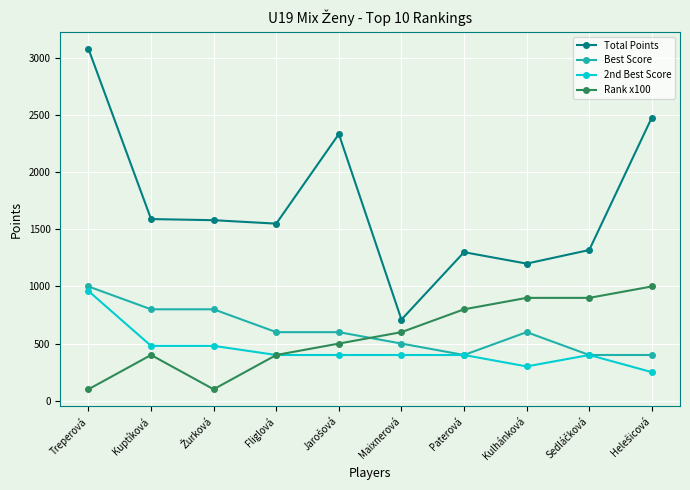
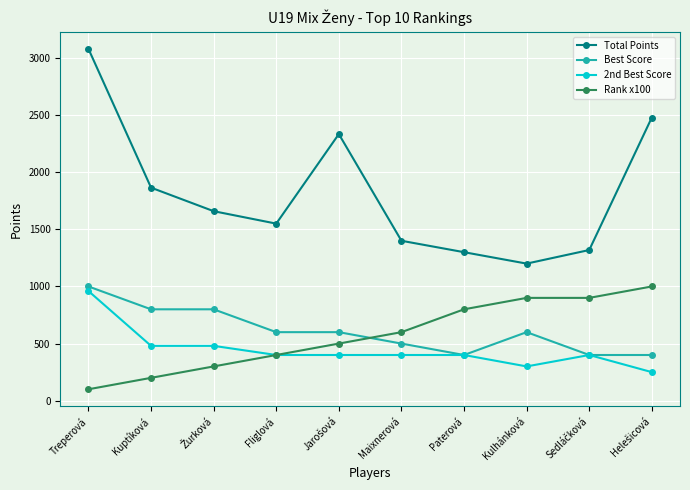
Total Points, Kuptíková: 1590 -> 1870
Rank x100, Kuptíková: 400 -> 200
Total Points, Žurková: 1580 -> 1660
Rank x100, Žurková: 100 -> 300
Total Points, Maixnerová: 710 -> 1400
